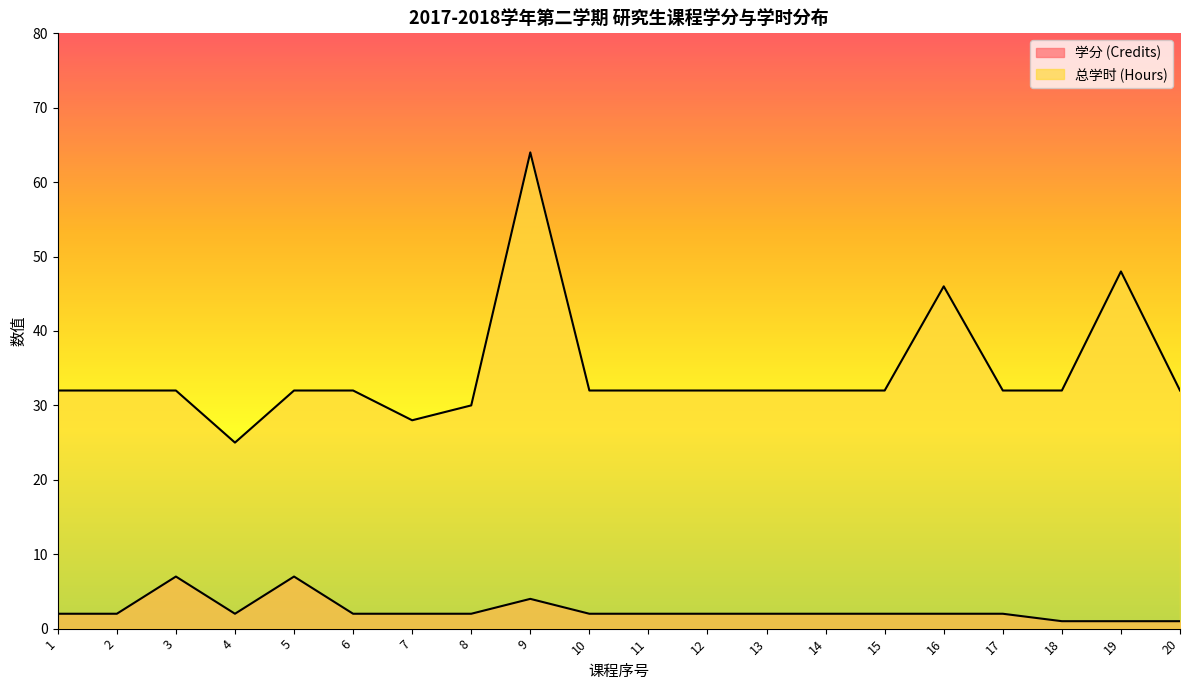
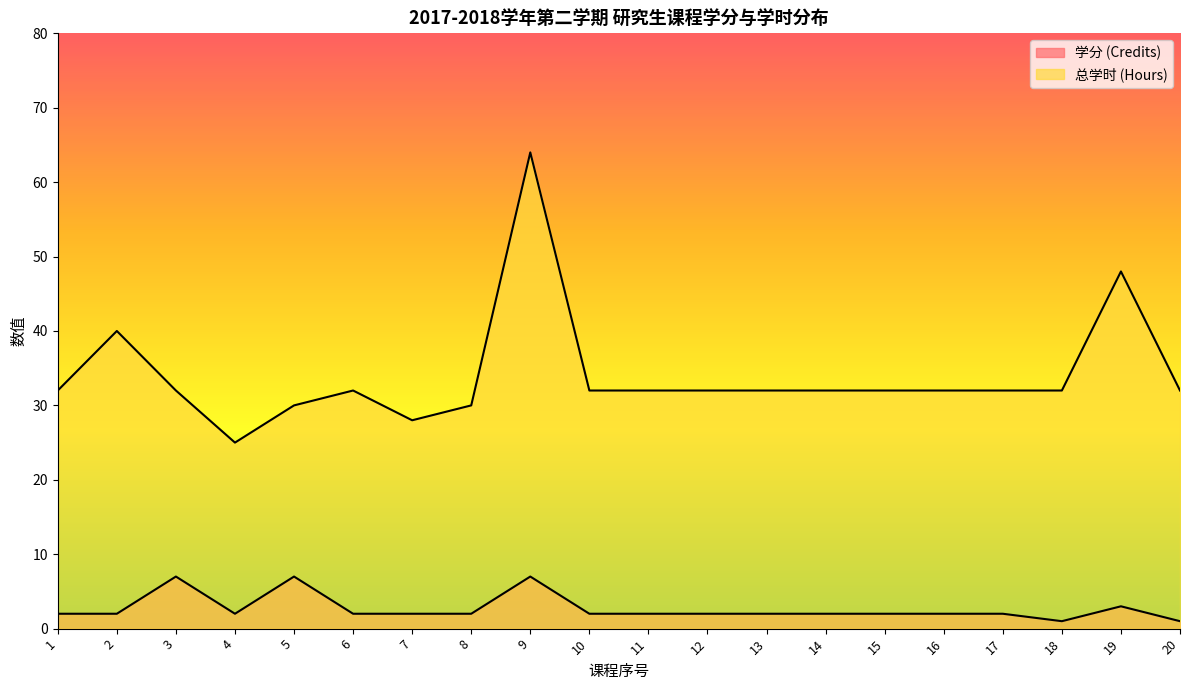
总学时 (Hours), 2: 32 -> 40
总学时 (Hours), 5: 32 -> 30
学分 (Credits), 9: 4 -> 7
总学时 (Hours), 16: 46 -> 32
学分 (Credits), 19: 1 -> 3
